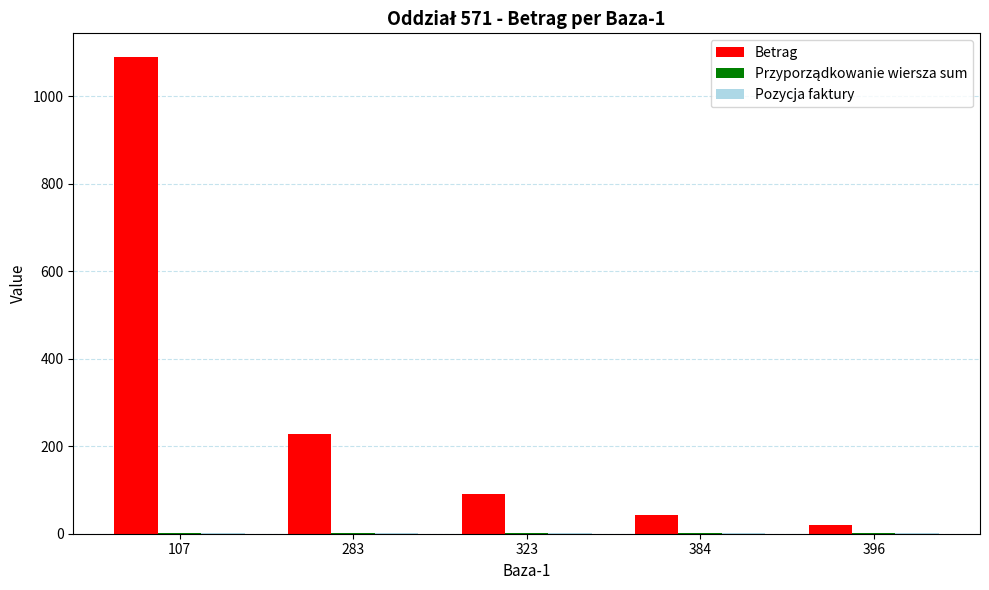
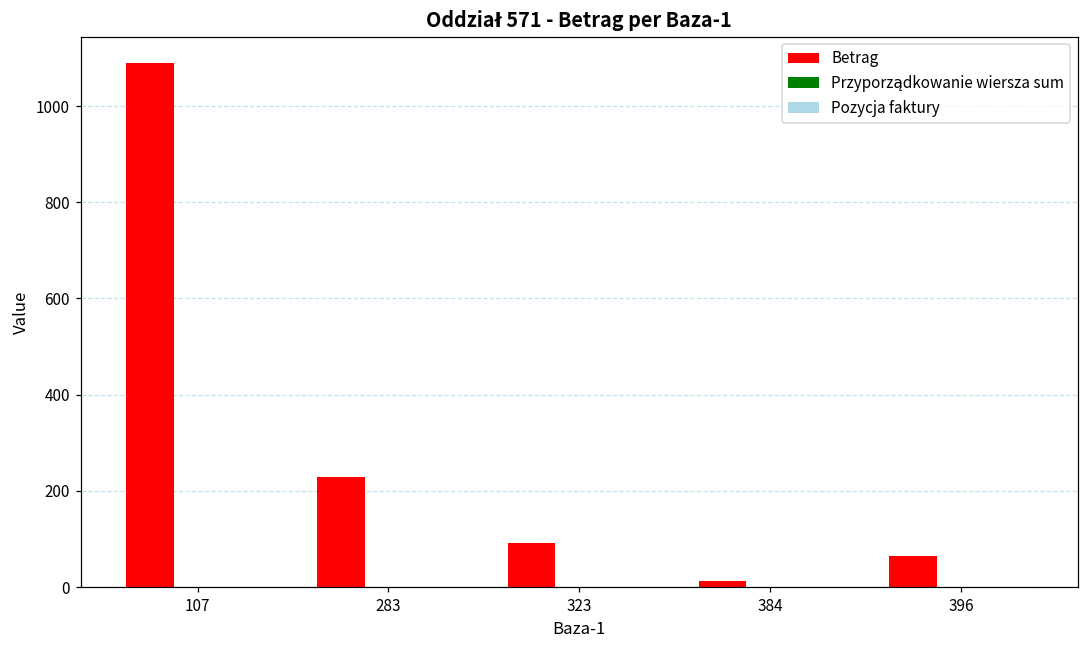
Betrag, 384: 40 -> 10
Betrag, 396: 20 -> 60
